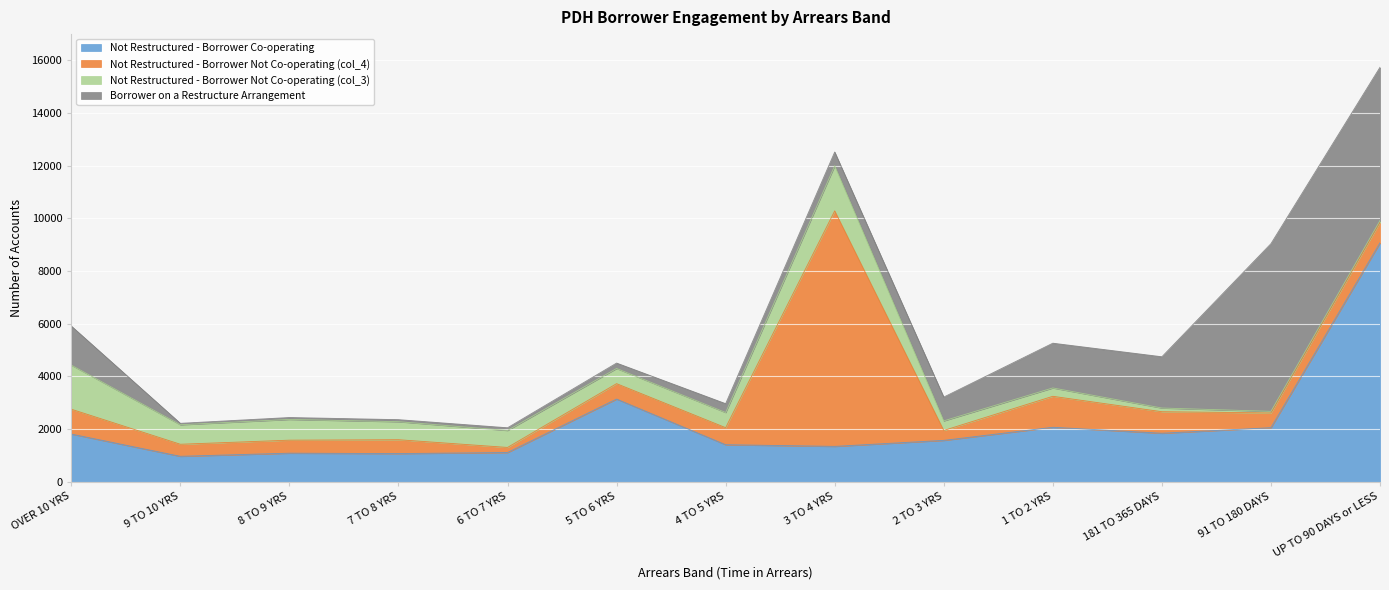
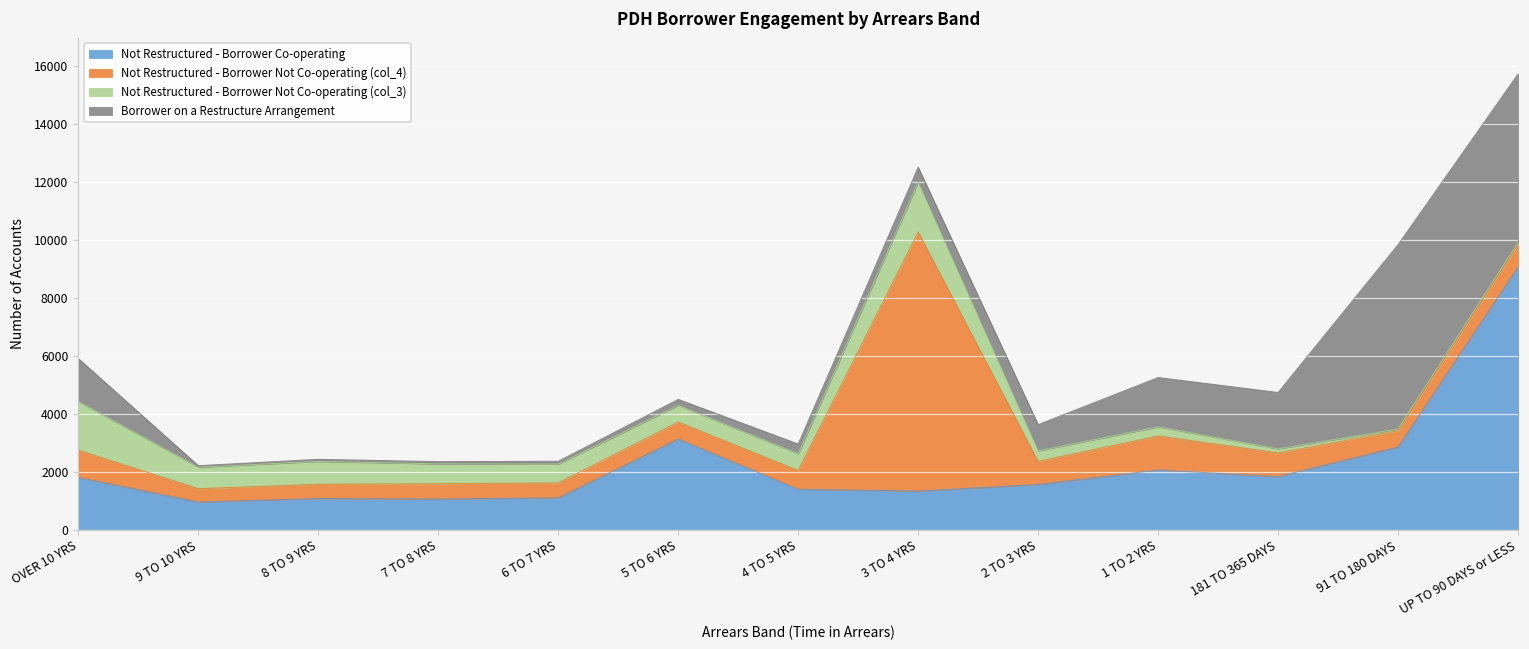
Not Restructured - Borrower Not Co-operating (col_4), 6 TO 7 YRS: 200 -> 500
Not Restructured - Borrower Not Co-operating (col_4), 2 TO 3 YRS: 400 -> 800
Not Restructured - Borrower Co-operating, 91 TO 180 DAYS: 2100 -> 2900
